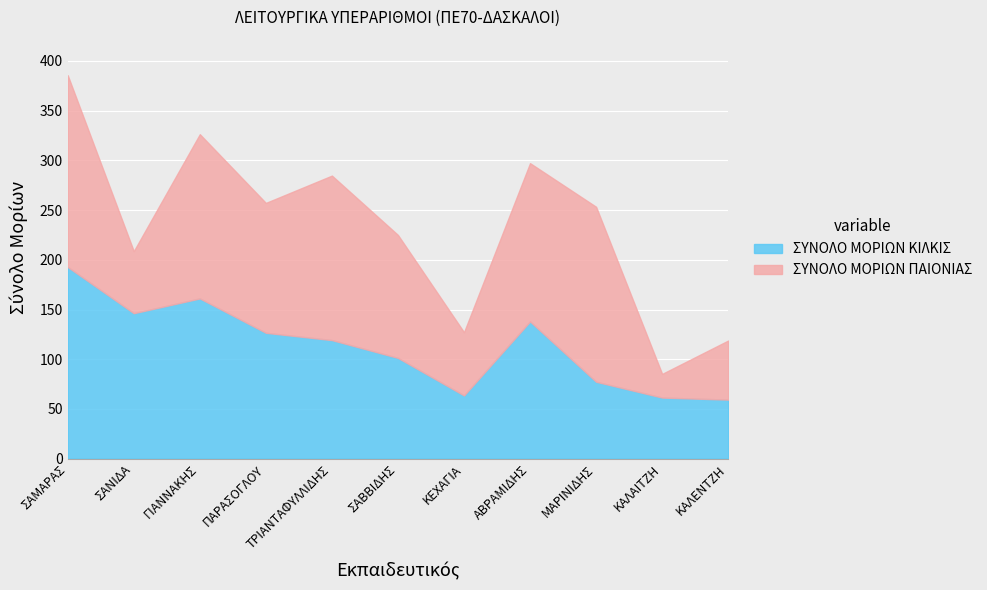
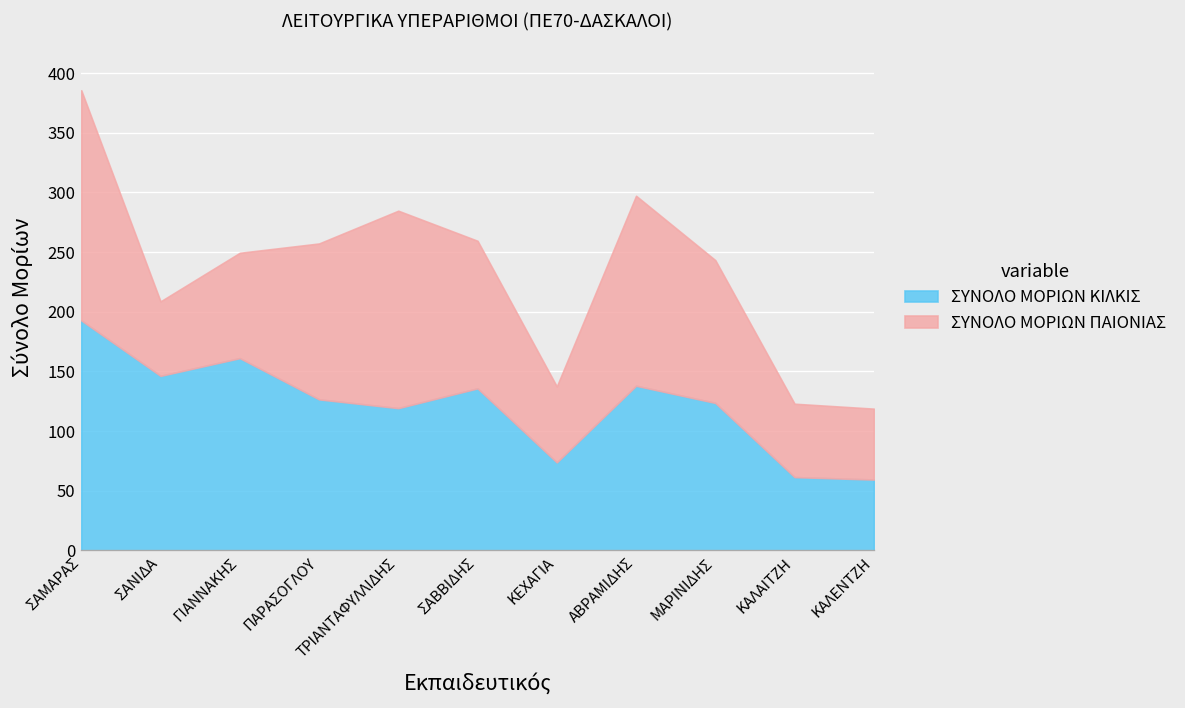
ΣΥΝΟΛΟ ΜΟΡΙΩΝ ΠΑΙΟΝΙΑΣ, ΓΙΑΝΝΑΚΗΣ: 170 -> 90
ΣΥΝΟΛΟ ΜΟΡΙΩΝ ΚΙΛΚΙΣ, ΣΑΒΒΙΔΗΣ: 100 -> 140
ΣΥΝΟΛΟ ΜΟΡΙΩΝ ΚΙΛΚΙΣ, ΚΕΧΑΓΙΑ: 60 -> 70
ΣΥΝΟΛΟ ΜΟΡΙΩΝ ΚΙΛΚΙΣ, ΜΑΡΙΝΙΔΗΣ: 80 -> 120
ΣΥΝΟΛΟ ΜΟΡΙΩΝ ΠΑΙΟΝΙΑΣ, ΜΑΡΙΝΙΔΗΣ: 180 -> 120
ΣΥΝΟΛΟ ΜΟΡΙΩΝ ΠΑΙΟΝΙΑΣ, ΚΑΛΑΙΤΖΗ: 20 -> 60
